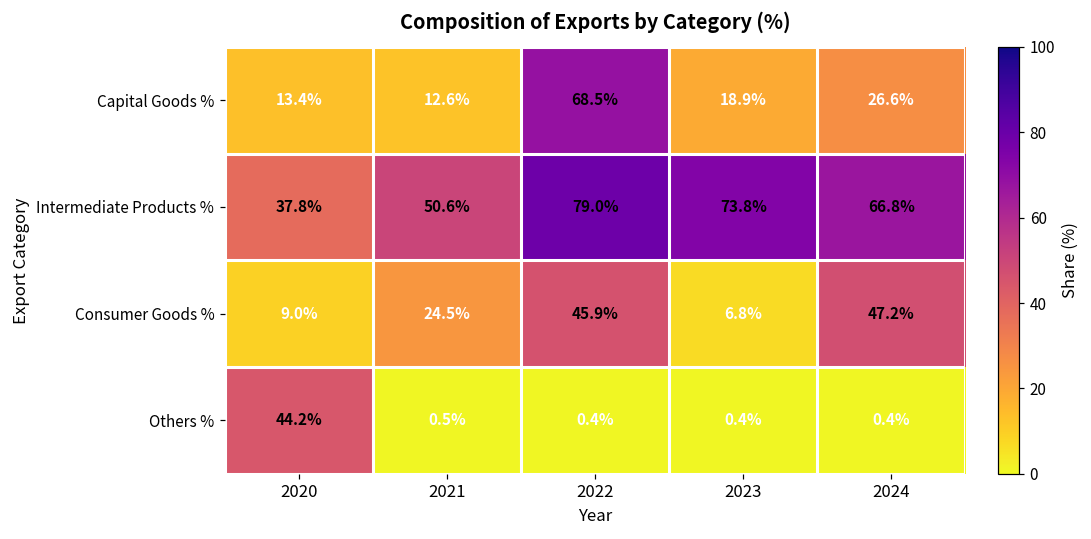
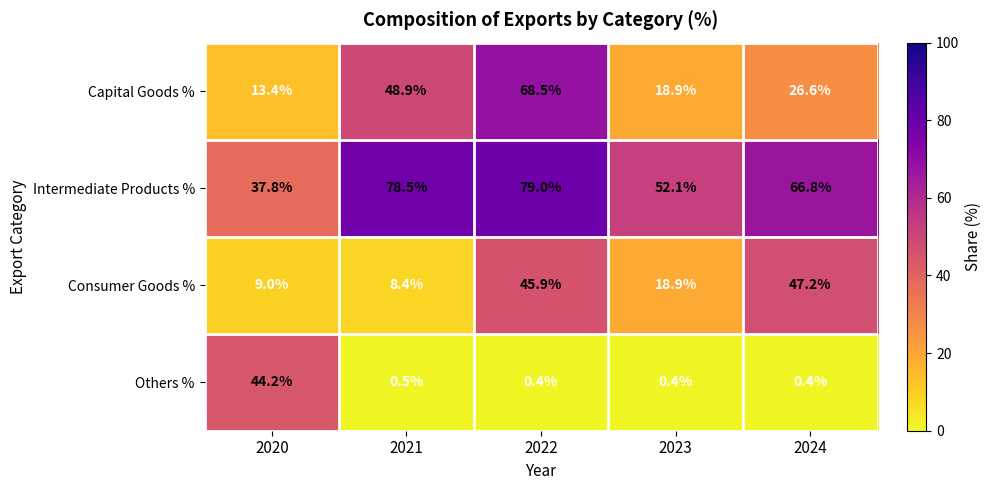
Capital Goods %, 2021: 12.6% -> 48.9%
Intermediate Products %, 2021: 50.6% -> 78.5%
Intermediate Products %, 2023: 73.8% -> 52.1%
Consumer Goods %, 2021: 24.5% -> 8.4%
Consumer Goods %, 2023: 6.8% -> 18.9%
